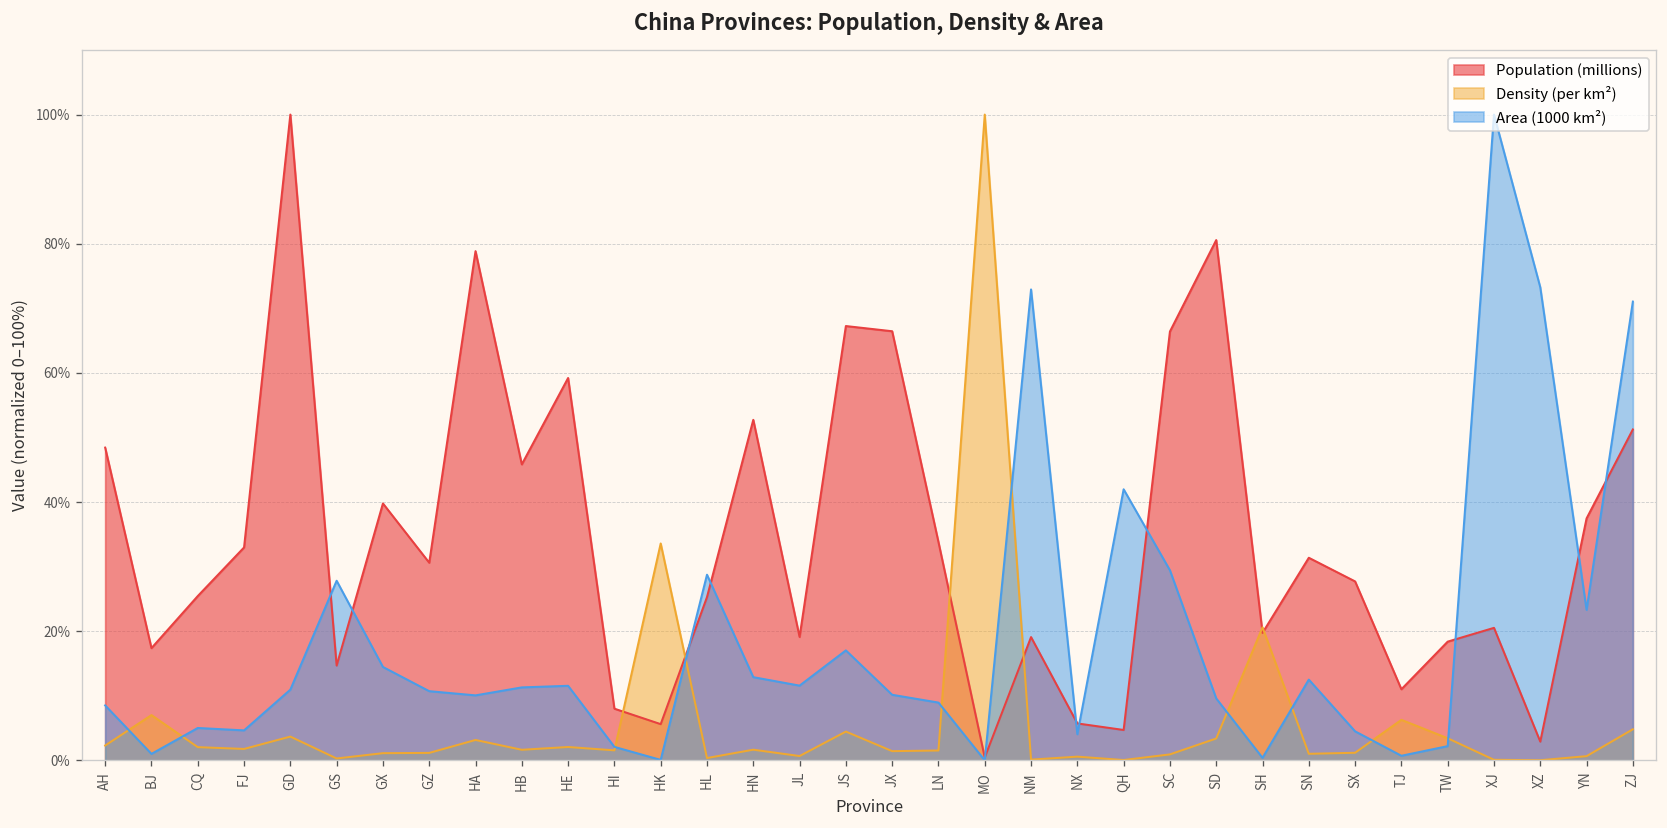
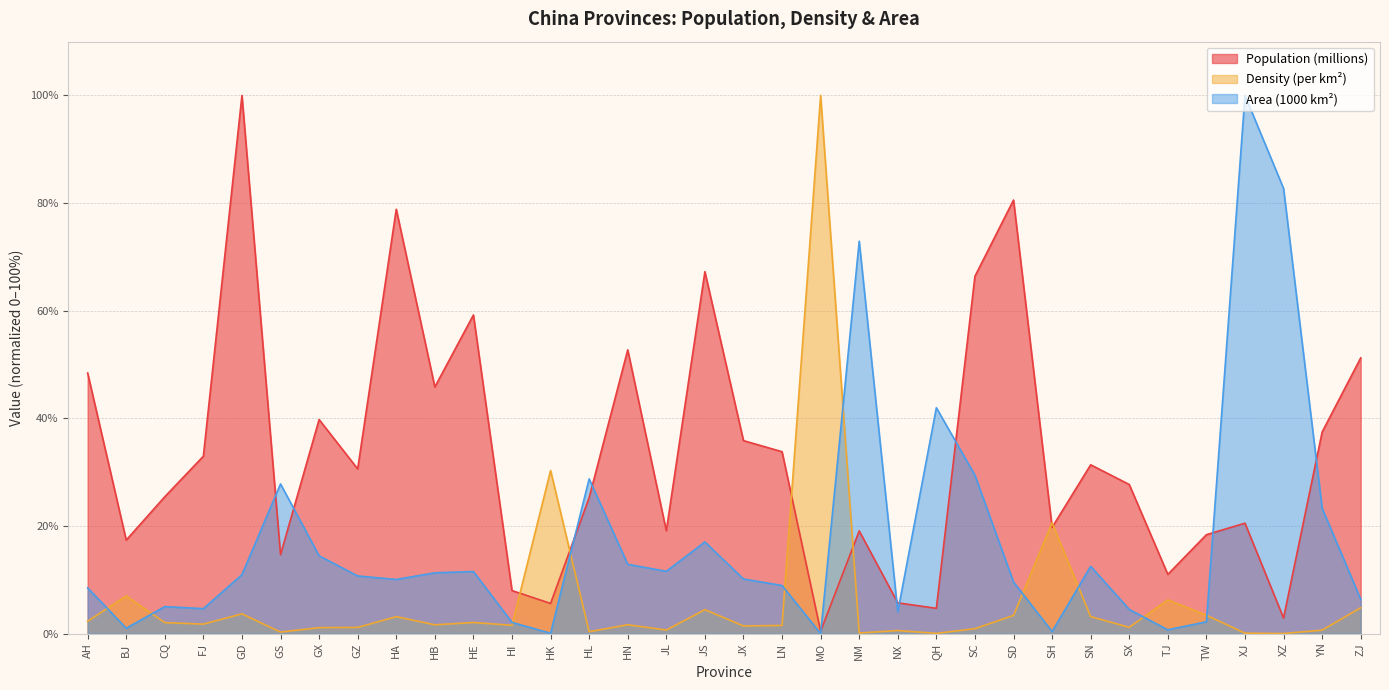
Density (per km²), HK: 34% -> 30%
Population (millions), JX: 66% -> 36%
Density (per km²), SN: 1% -> 3%
Area (1000 km²), XZ: 73% -> 83%
Area (1000 km²), ZJ: 71% -> 6%
